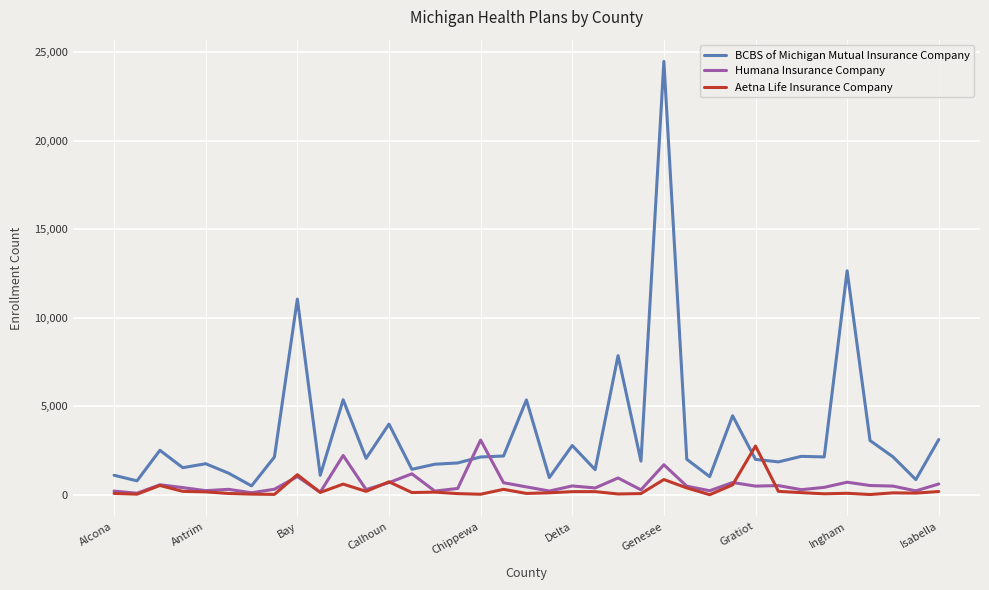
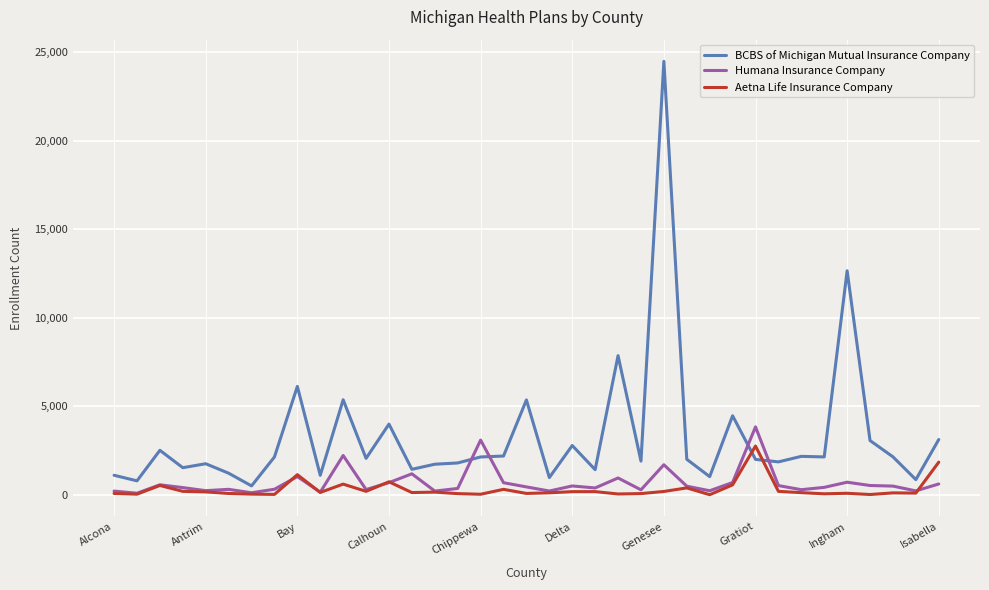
BCBS of Michigan Mutual Insurance Company, Bay: 11,100 -> 6,100
Aetna Life Insurance Company, Genesee: 900 -> 200
Humana Insurance Company, Gratiot: 500 -> 3,800
Aetna Life Insurance Company, Isabella: 200 -> 1,800
